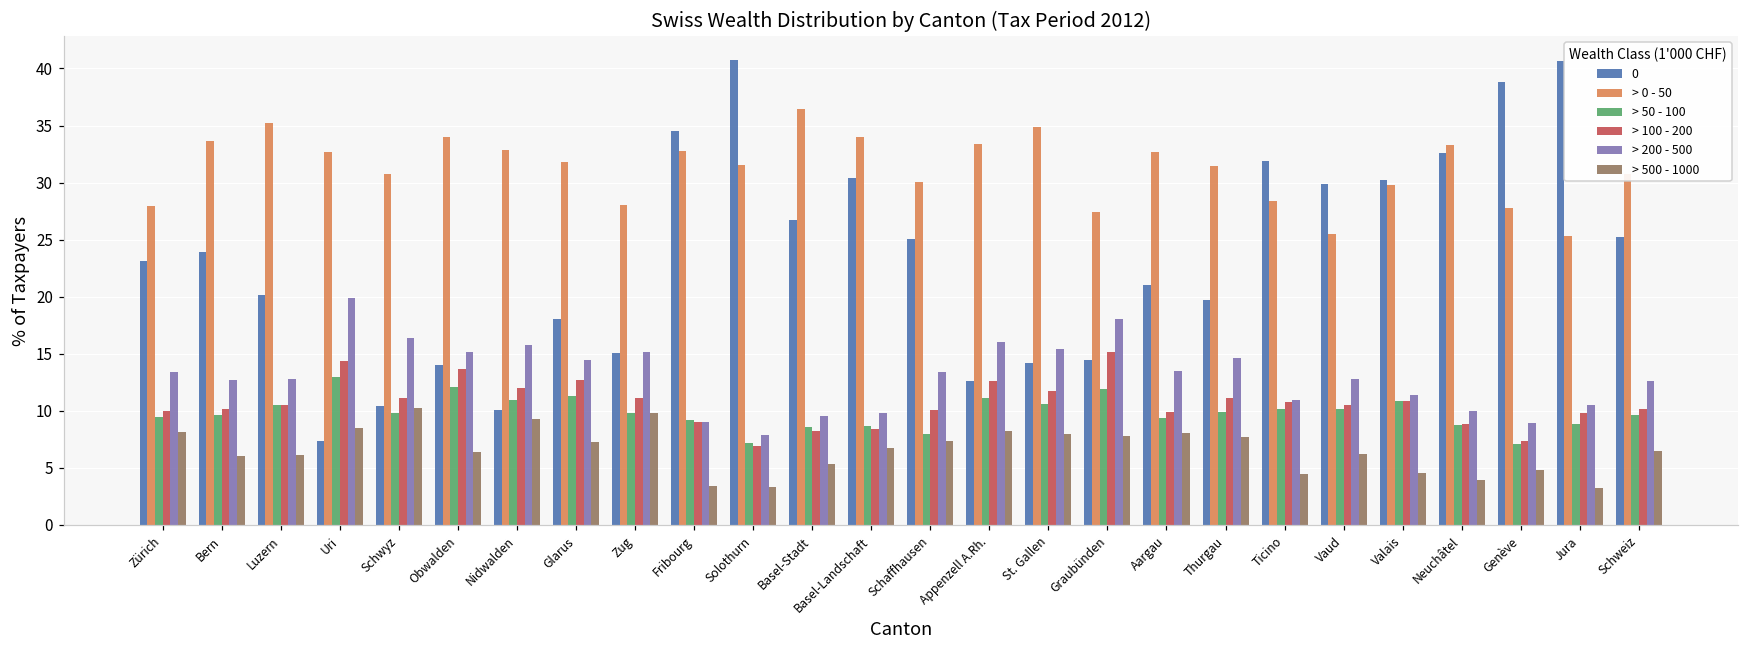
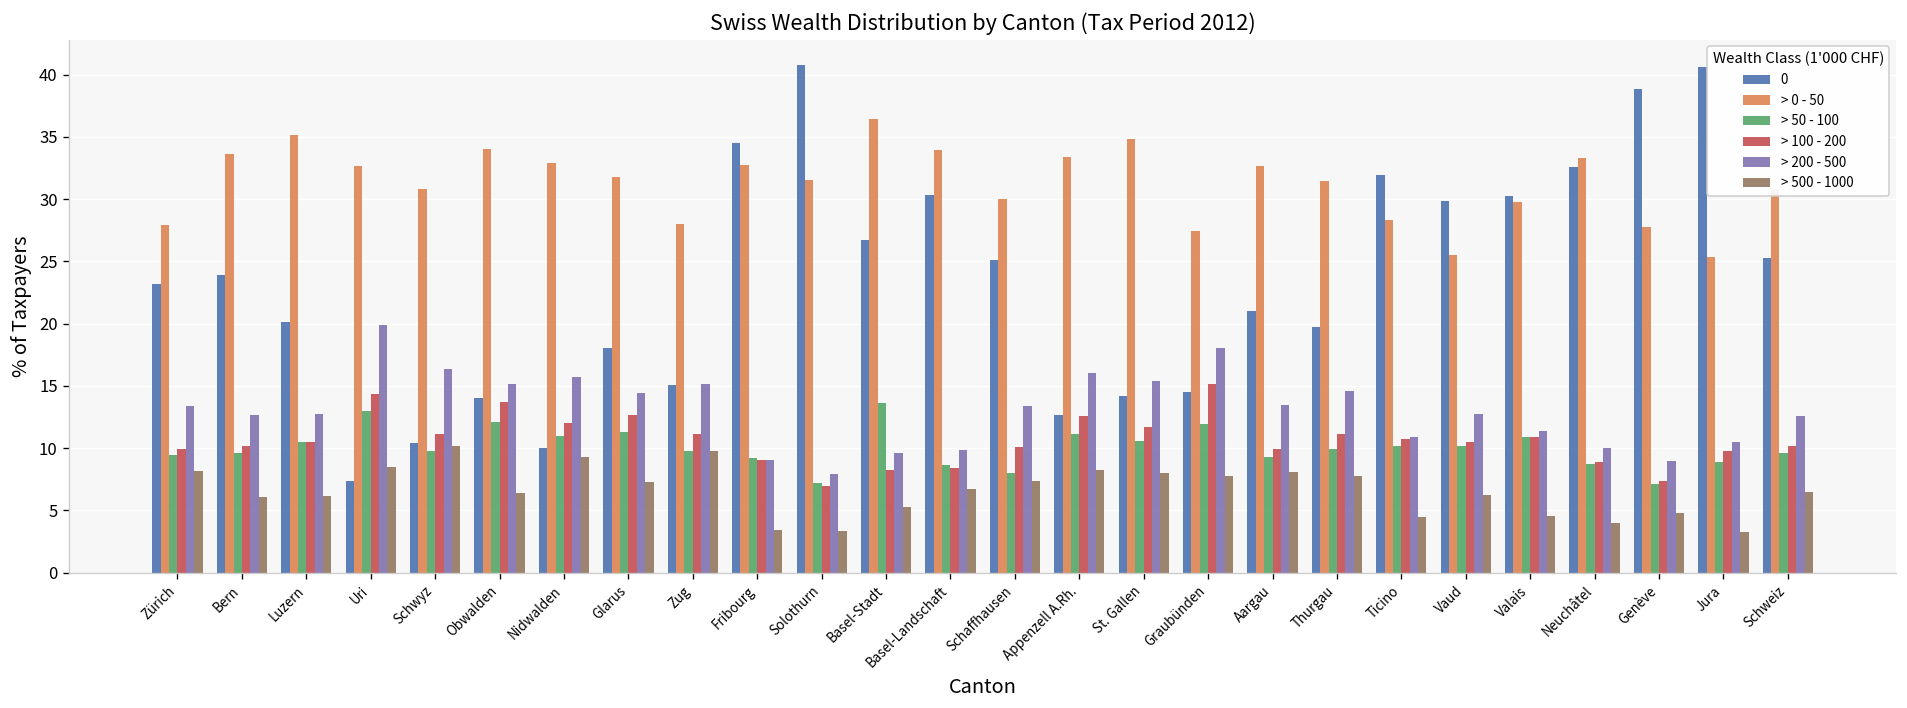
> 50 - 100, Basel-Stadt: 8.6 -> 13.6
